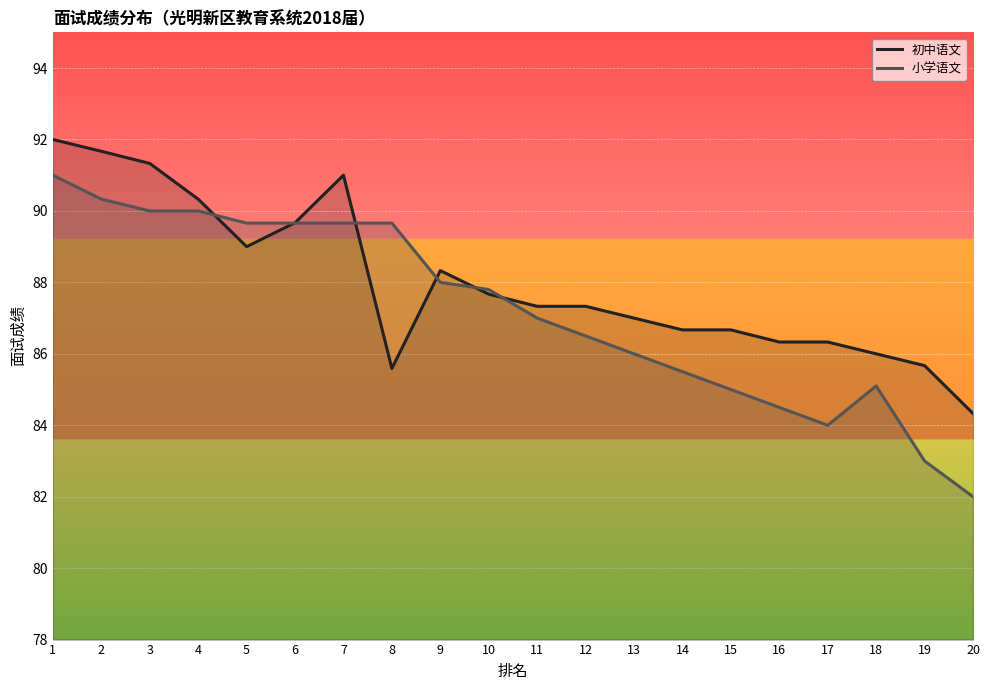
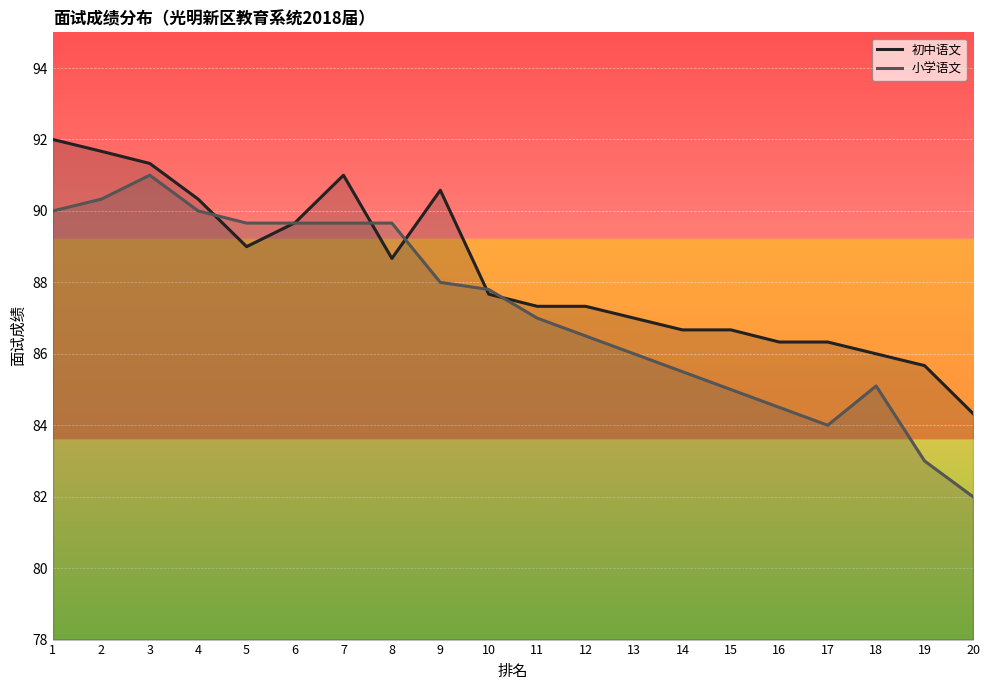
小学语文, 1: 91 -> 90
小学语文, 3: 90 -> 91
初中语文, 8: 85.6 -> 88.7
初中语文, 9: 88.3 -> 90.6
